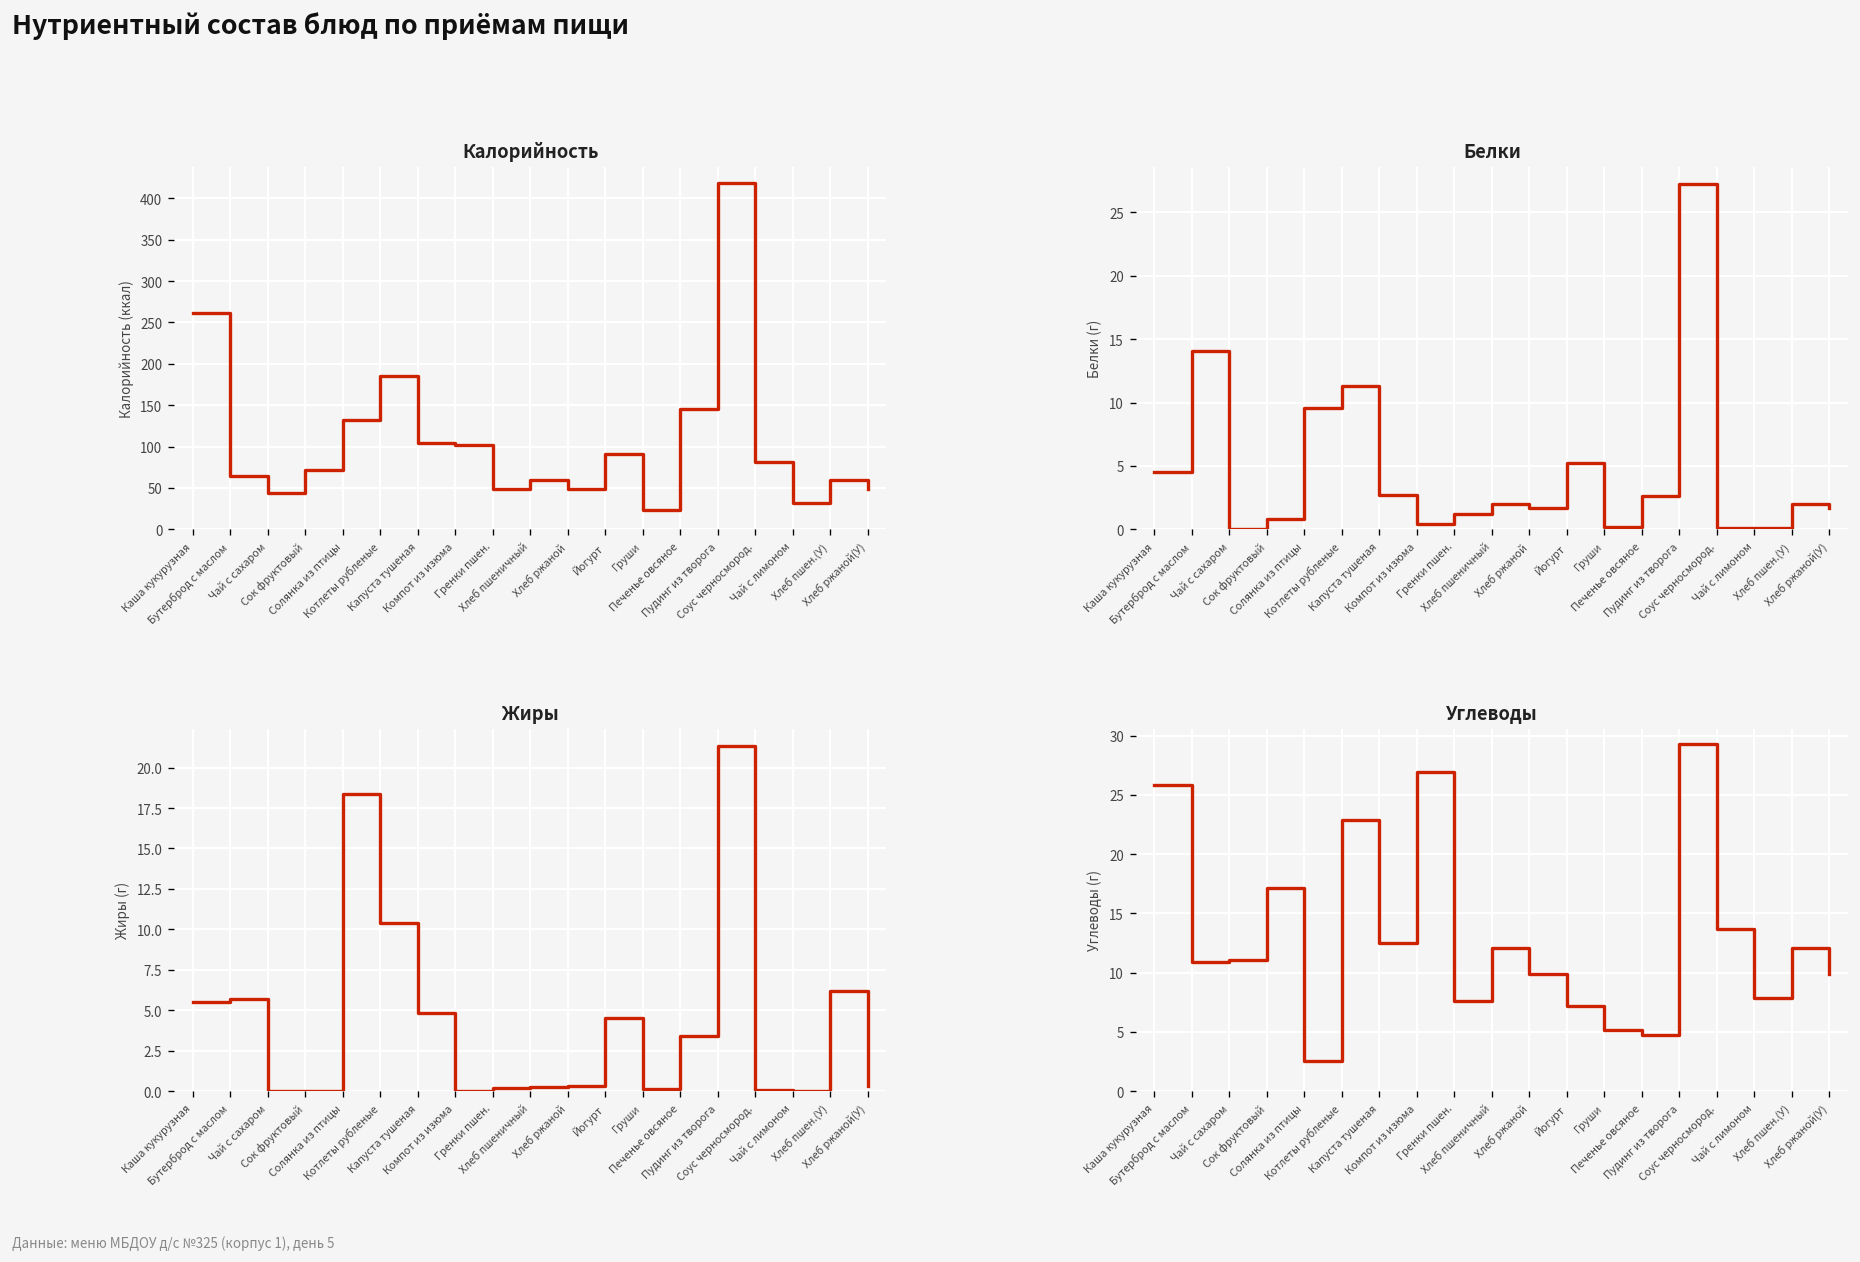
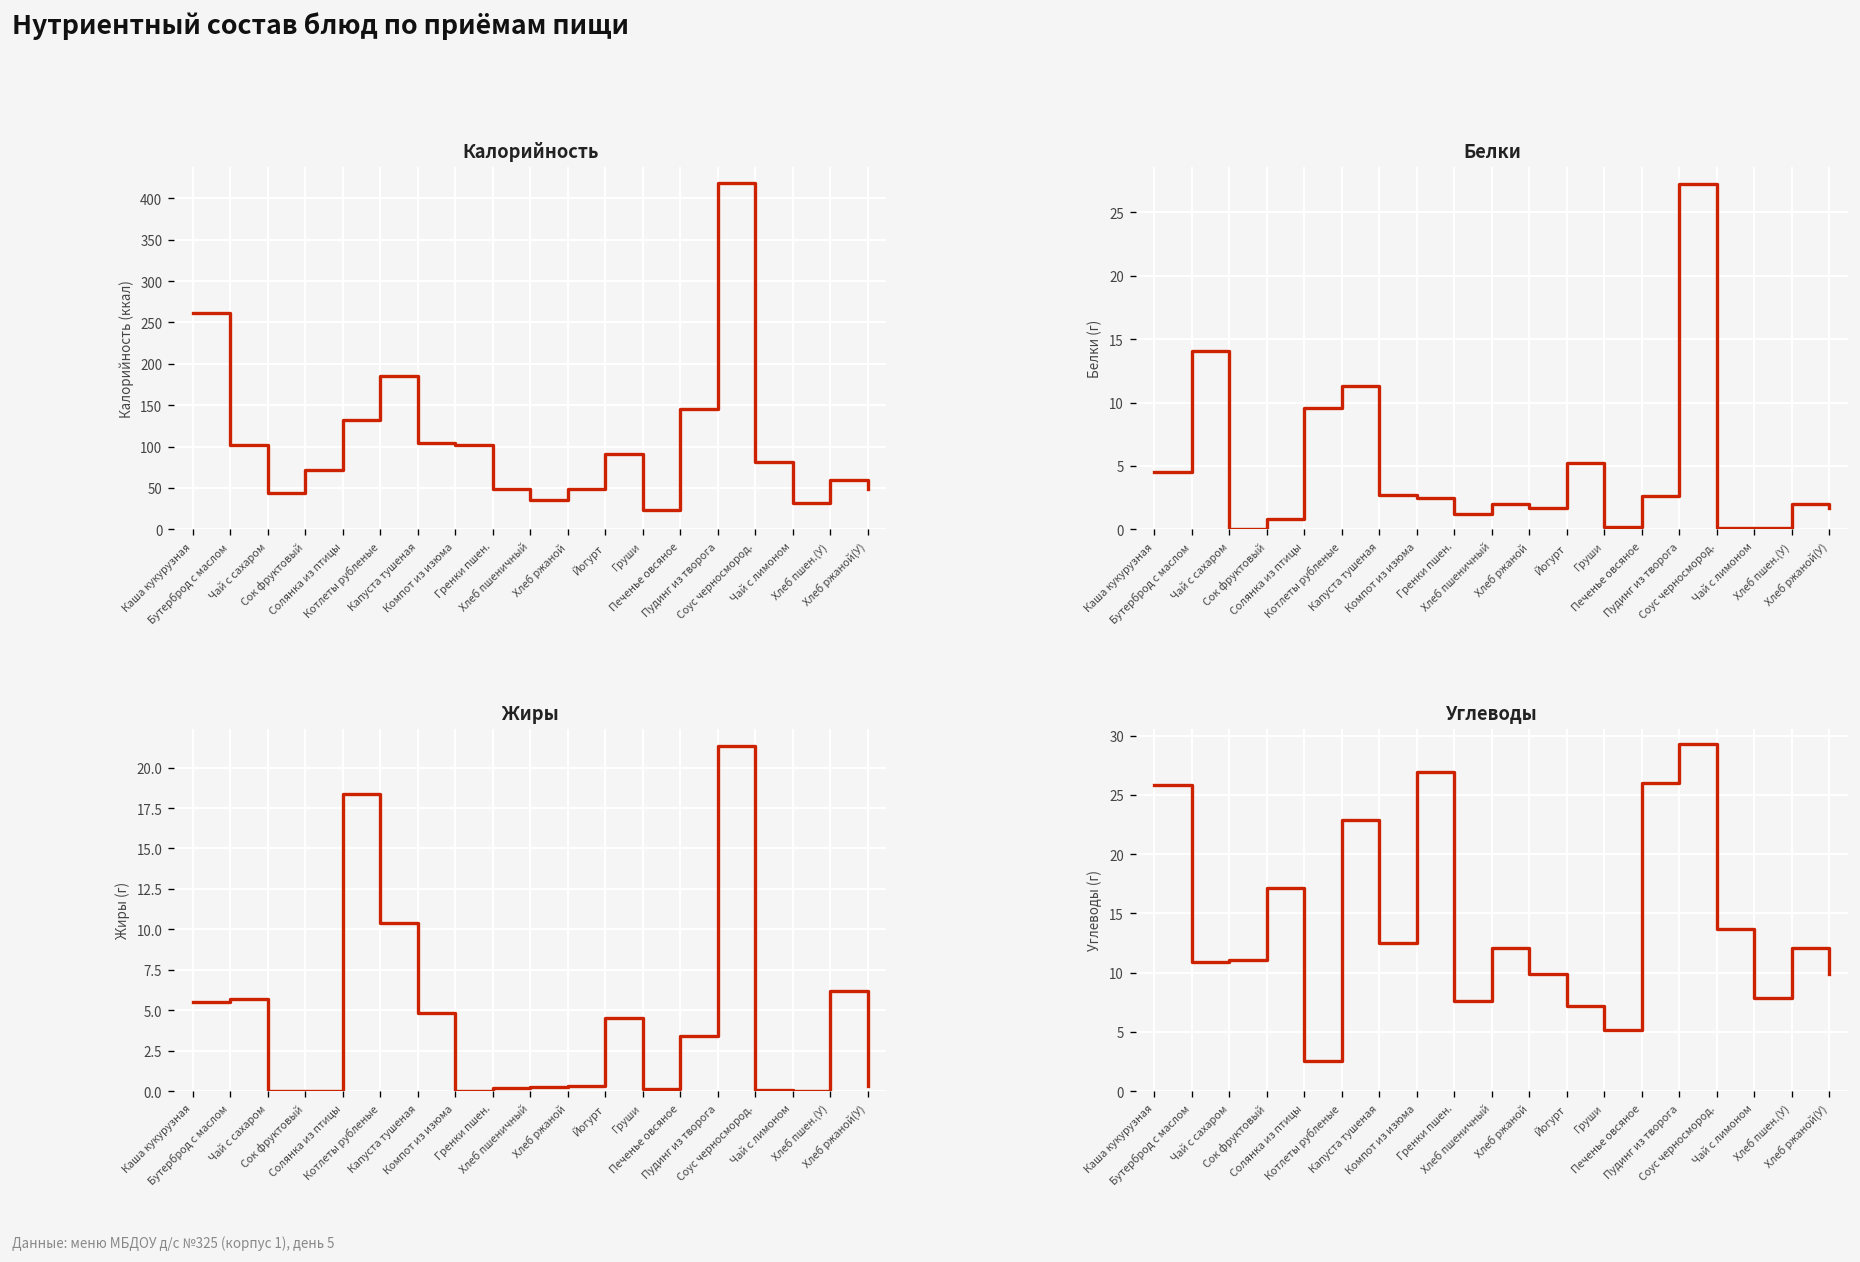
Калорийность, Бутерброд с маслом: 60 -> 100
Калорийность, Хлеб пшеничный: 60 -> 40
Белки, Компот из изюма: 0.4 -> 2.4
Углеводы, Печенье овсяное: 5 -> 26
